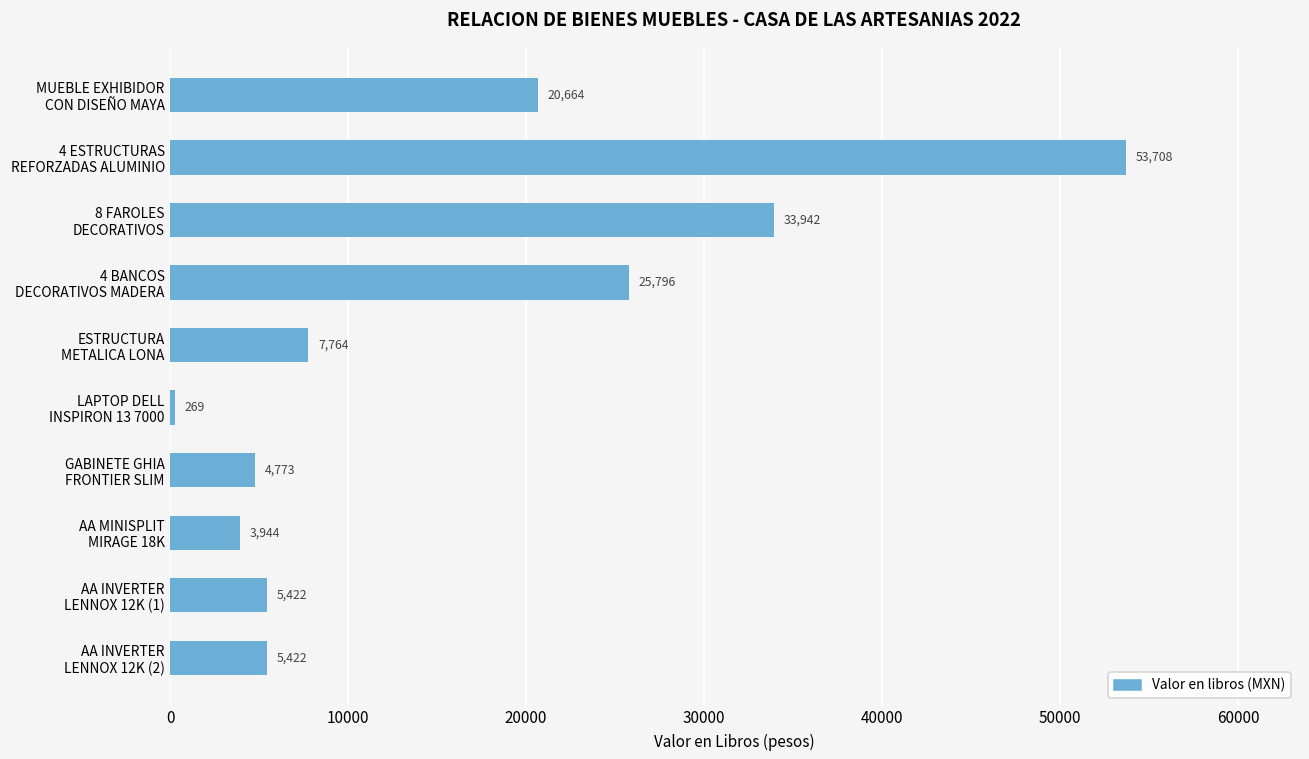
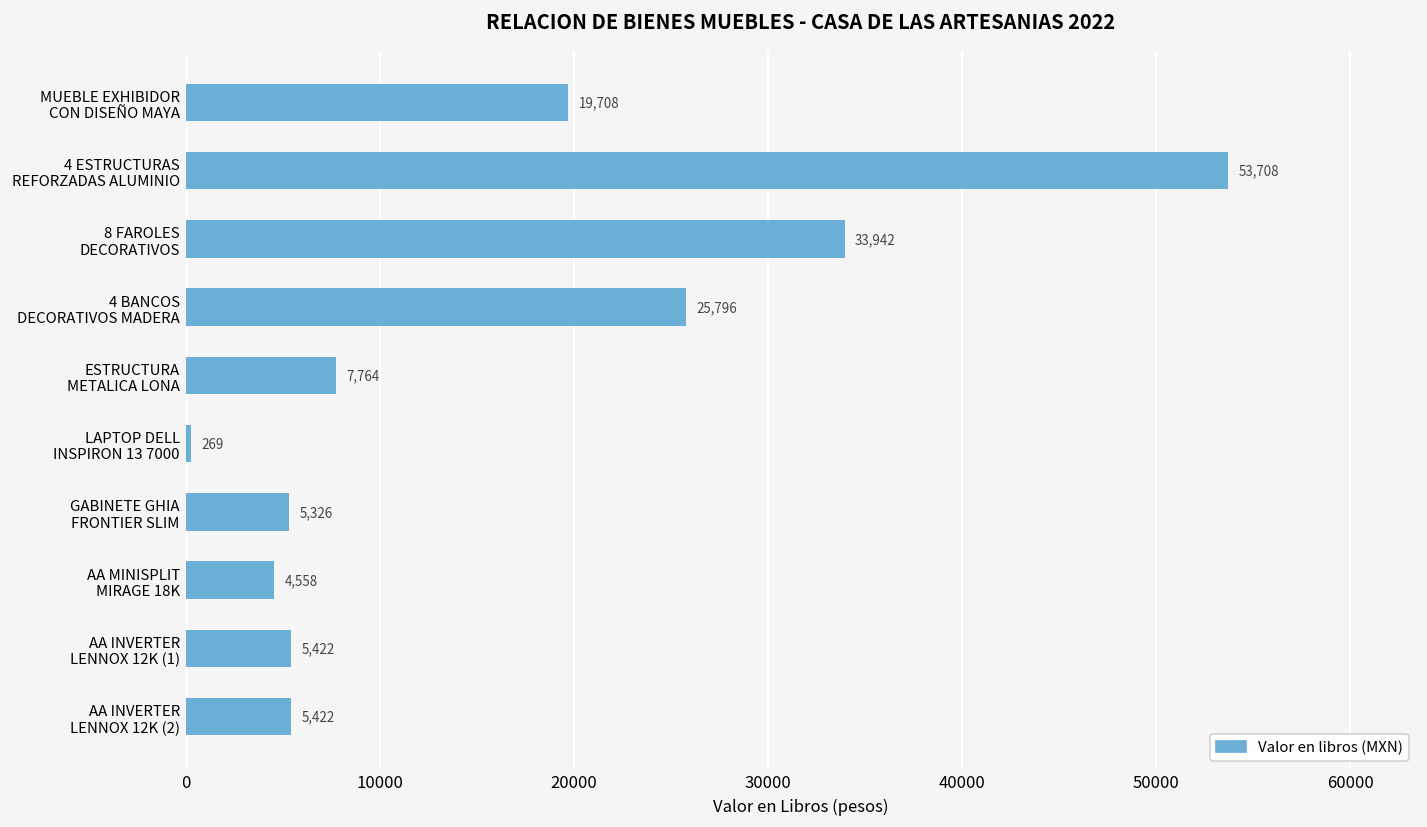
MUEBLE EXHIBIDOR CON DISEÑO MAYA: 20,664 -> 19,708
GABINETE GHIA FRONTIER SLIM: 4,773 -> 5,326
AA MINISPLIT MIRAGE 18K: 3,944 -> 4,558
